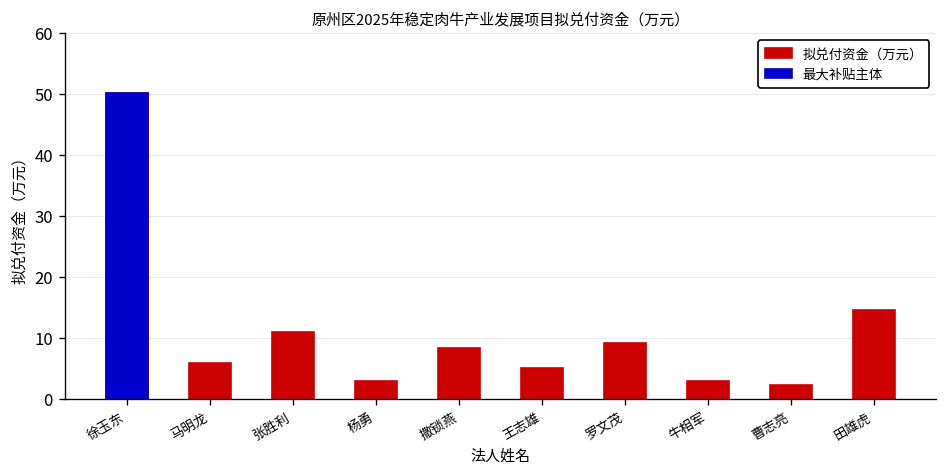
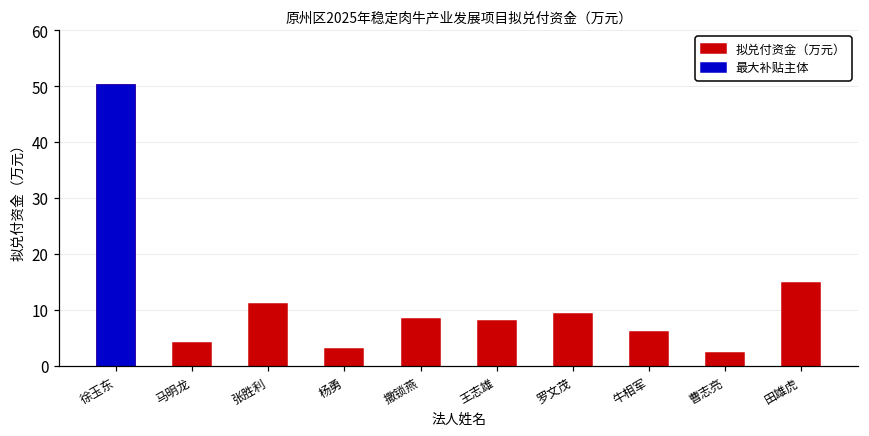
拟兑付资金（万元）, 马明龙: 6 -> 4
拟兑付资金（万元）, 王志雄: 5 -> 8
拟兑付资金（万元）, 牛相军: 3 -> 6
